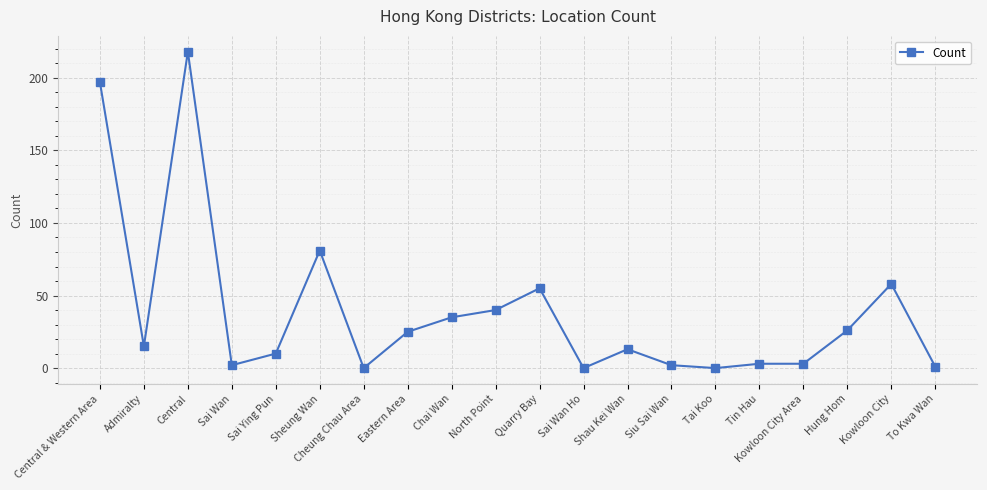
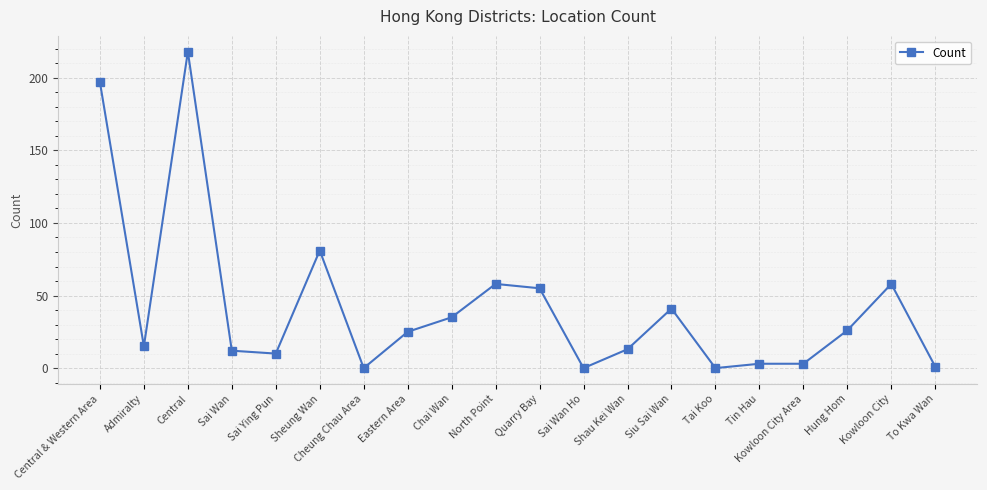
Sai Wan: 2 -> 12
North Point: 40 -> 58
Siu Sai Wan: 2 -> 41
